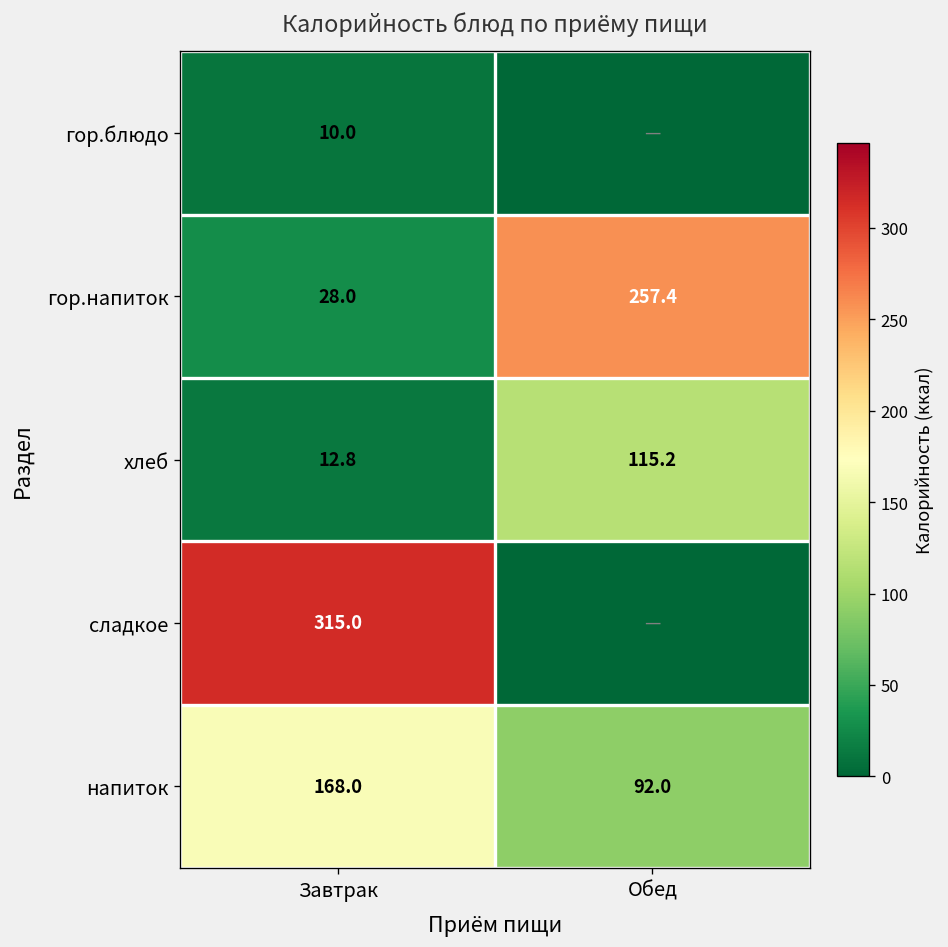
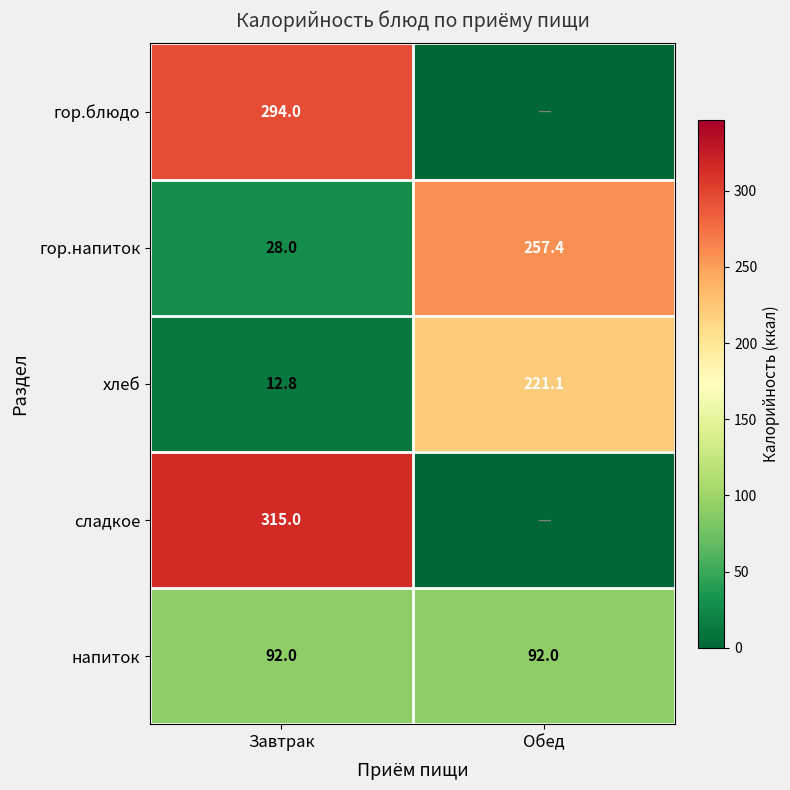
гор.блюдо, Завтрак: 10.0 -> 294.0
хлеб, Обед: 115.2 -> 221.1
напиток, Завтрак: 168.0 -> 92.0
